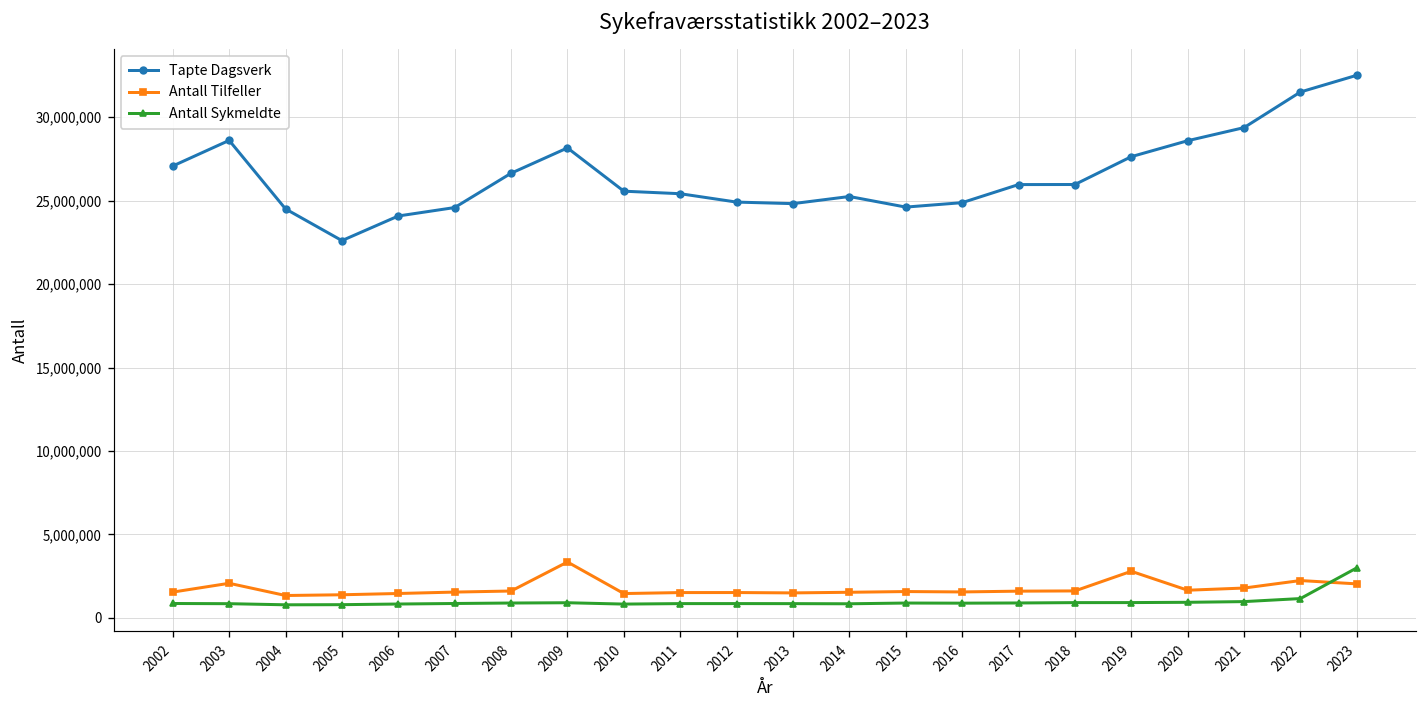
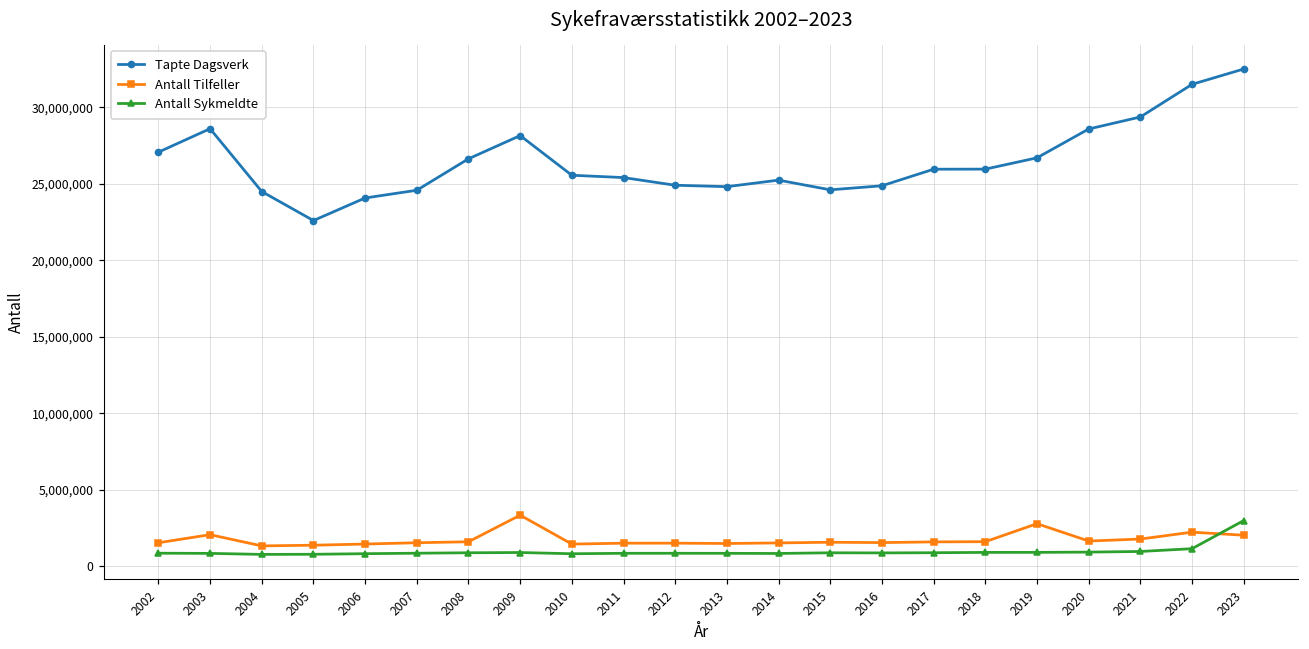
Tapte Dagsverk, 2019: 27,600,000 -> 26,700,000
